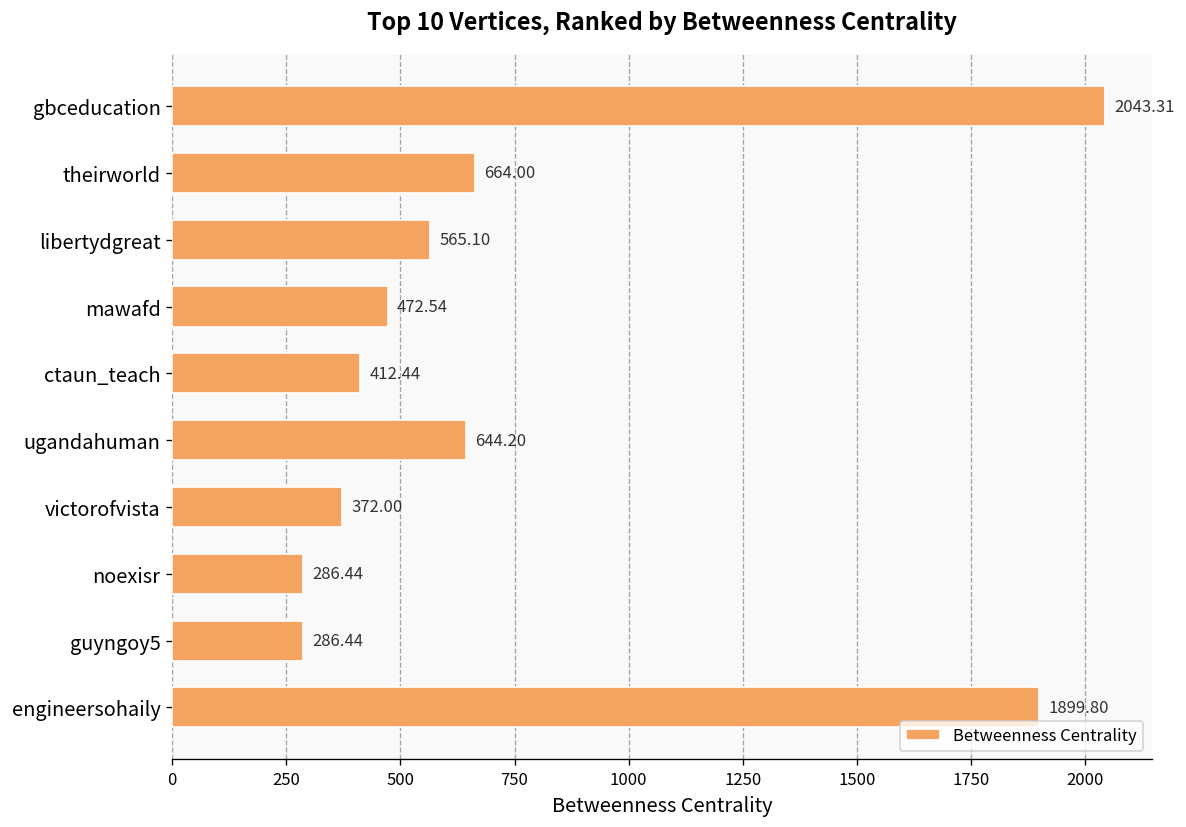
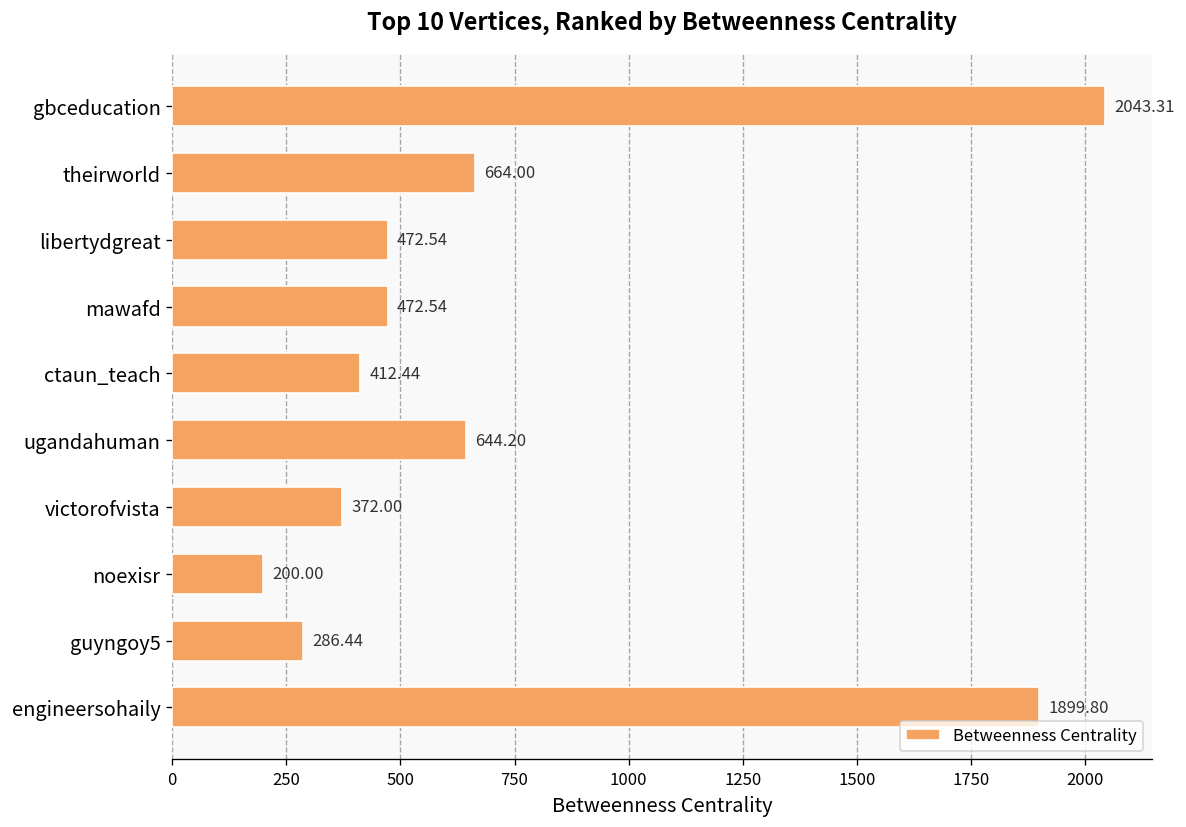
libertydgreat: 565.10 -> 472.54
noexisr: 286.44 -> 200.00
